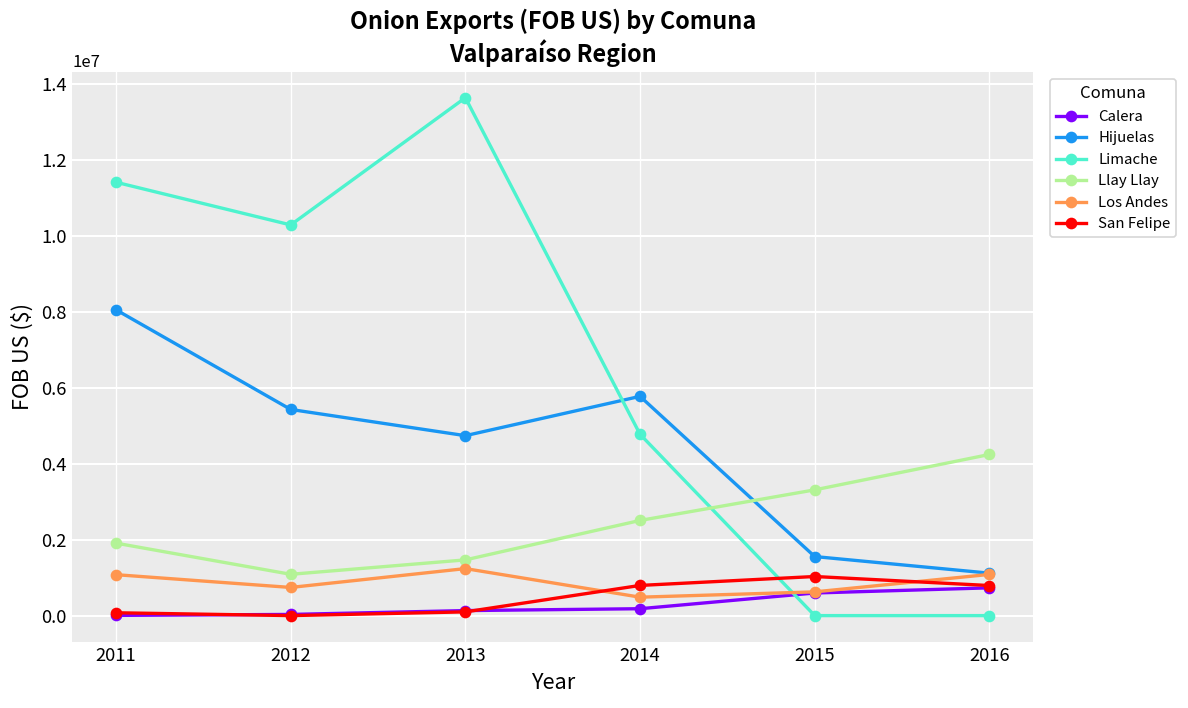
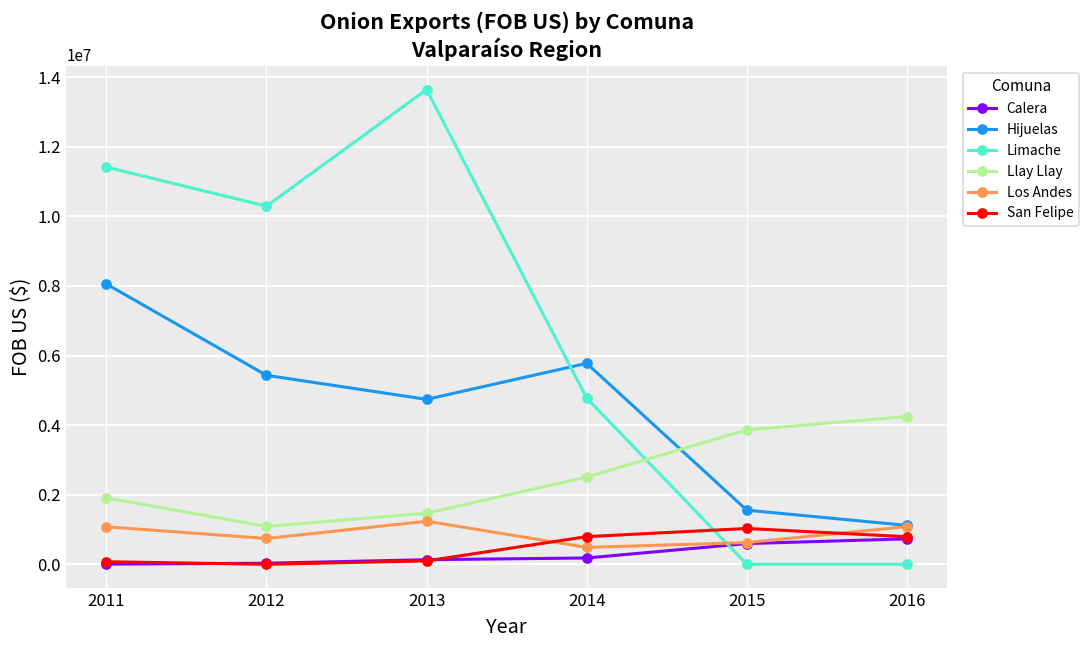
Llay Llay, 2015: 3300000 -> 3900000
